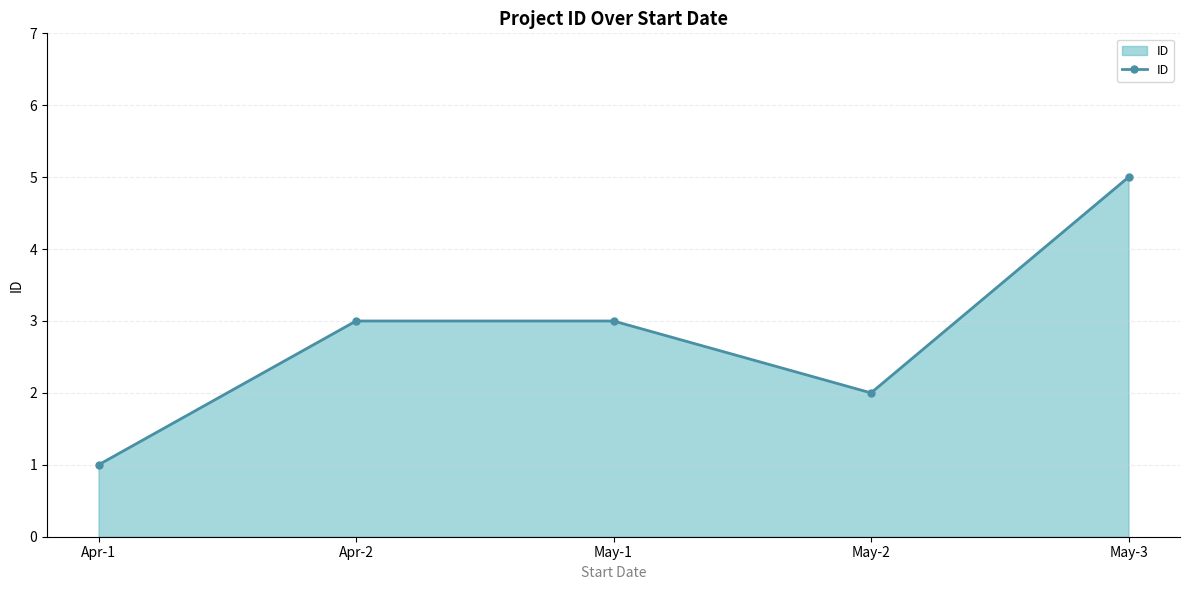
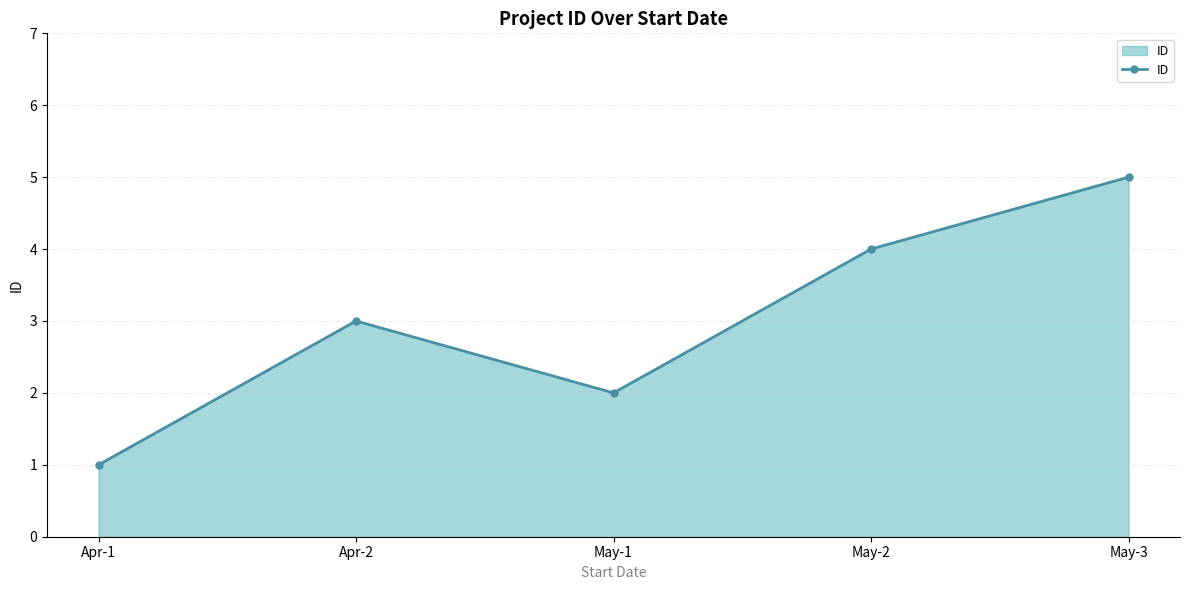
May-1: 3 -> 2
May-2: 2 -> 4
